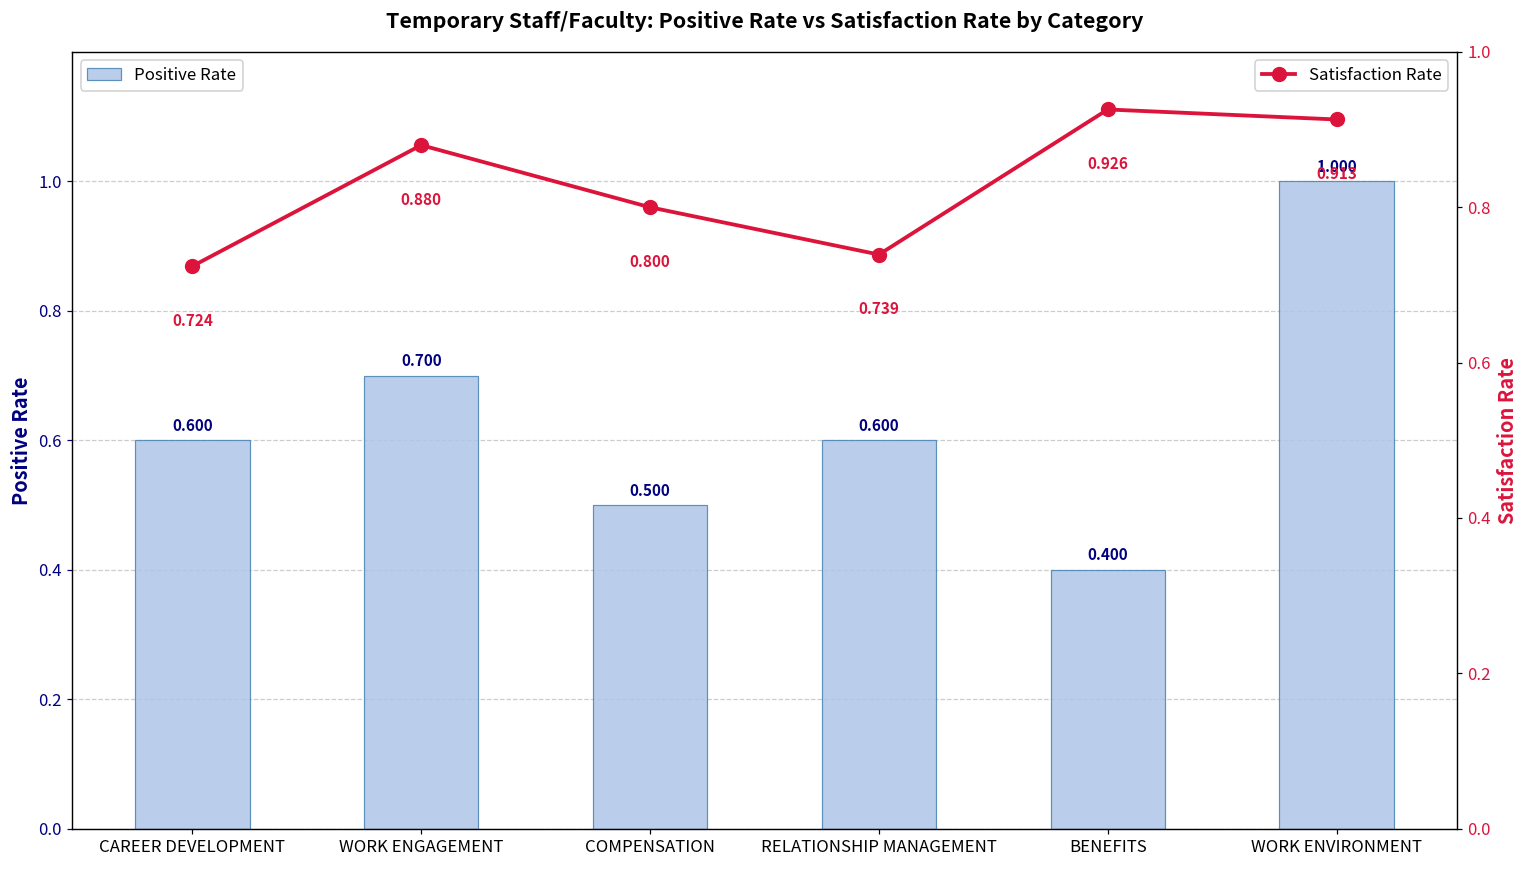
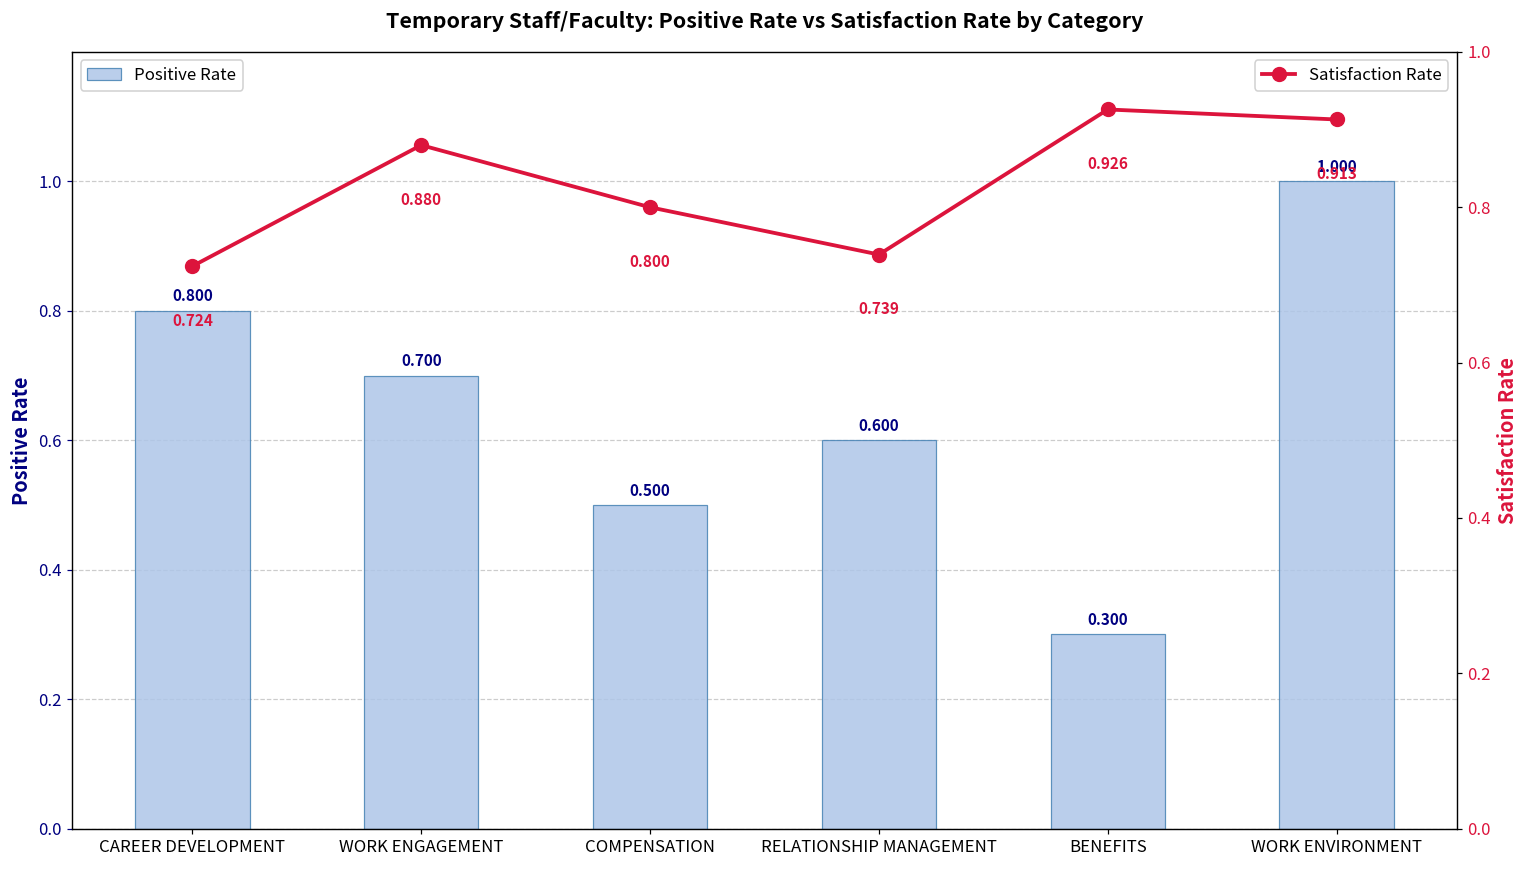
Positive Rate, CAREER DEVELOPMENT: 0.600 -> 0.800
Positive Rate, BENEFITS: 0.400 -> 0.300
